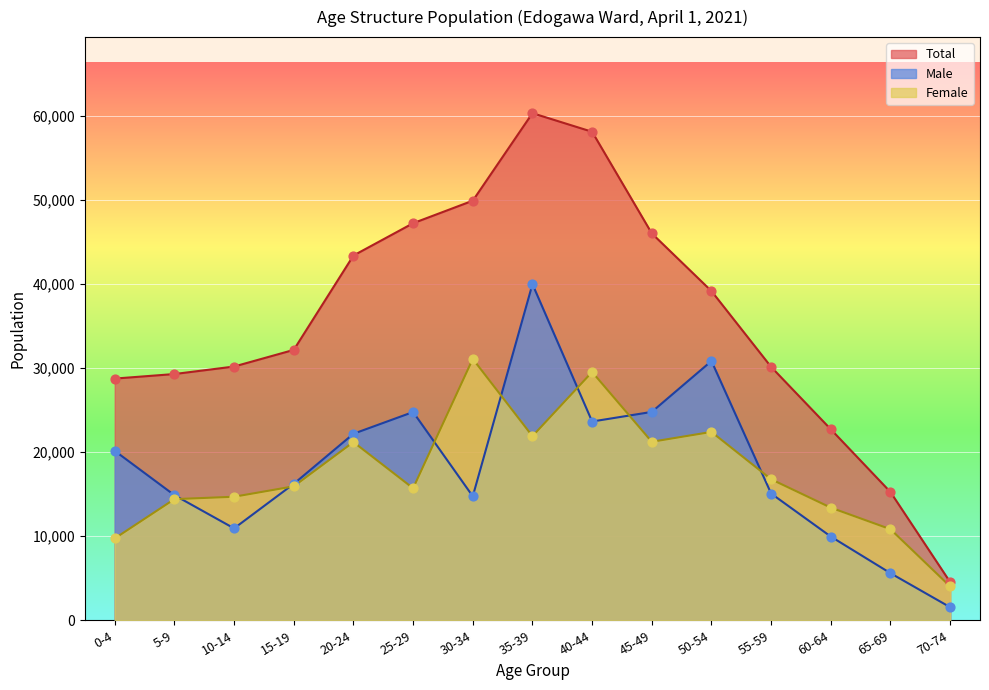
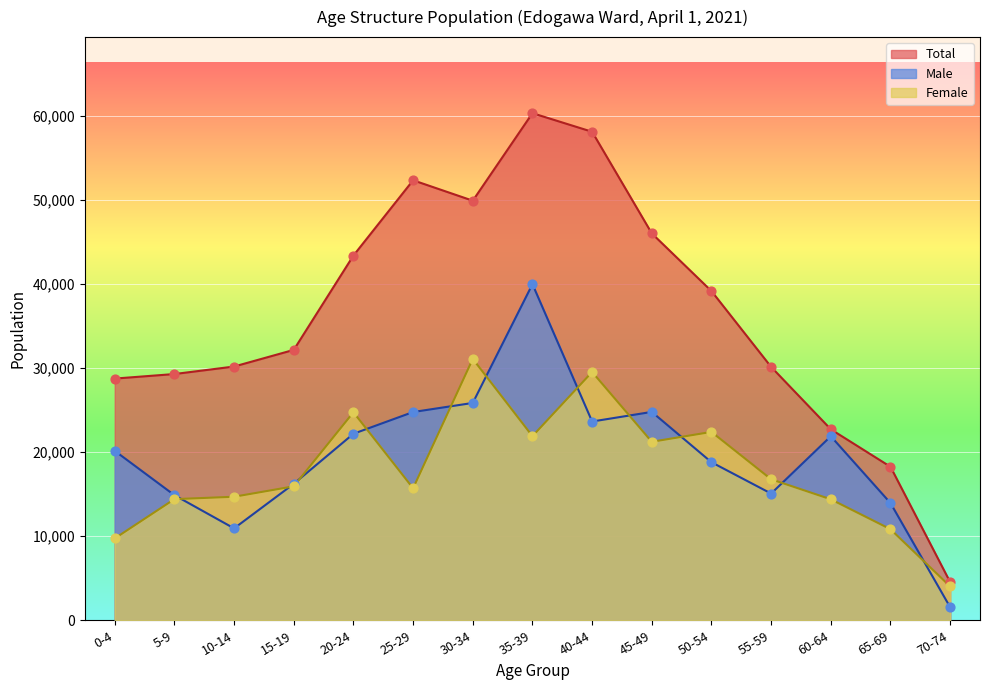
Female, 20-24: 21,000 -> 25,000
Total, 25-29: 47,000 -> 52,000
Male, 30-34: 15,000 -> 26,000
Male, 50-54: 31,000 -> 19,000
Male, 60-64: 10,000 -> 22,000
Female, 60-64: 13,000 -> 14,000
Total, 65-69: 15,000 -> 18,000
Male, 65-69: 6,000 -> 14,000
